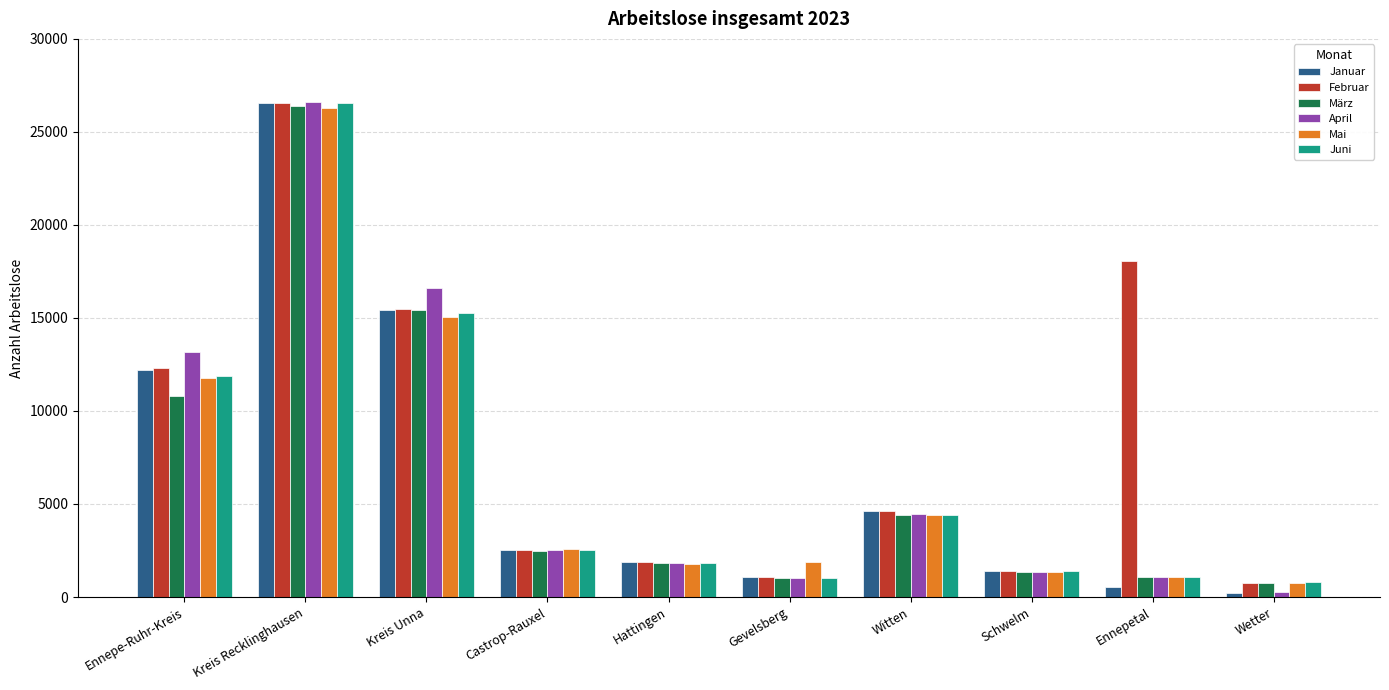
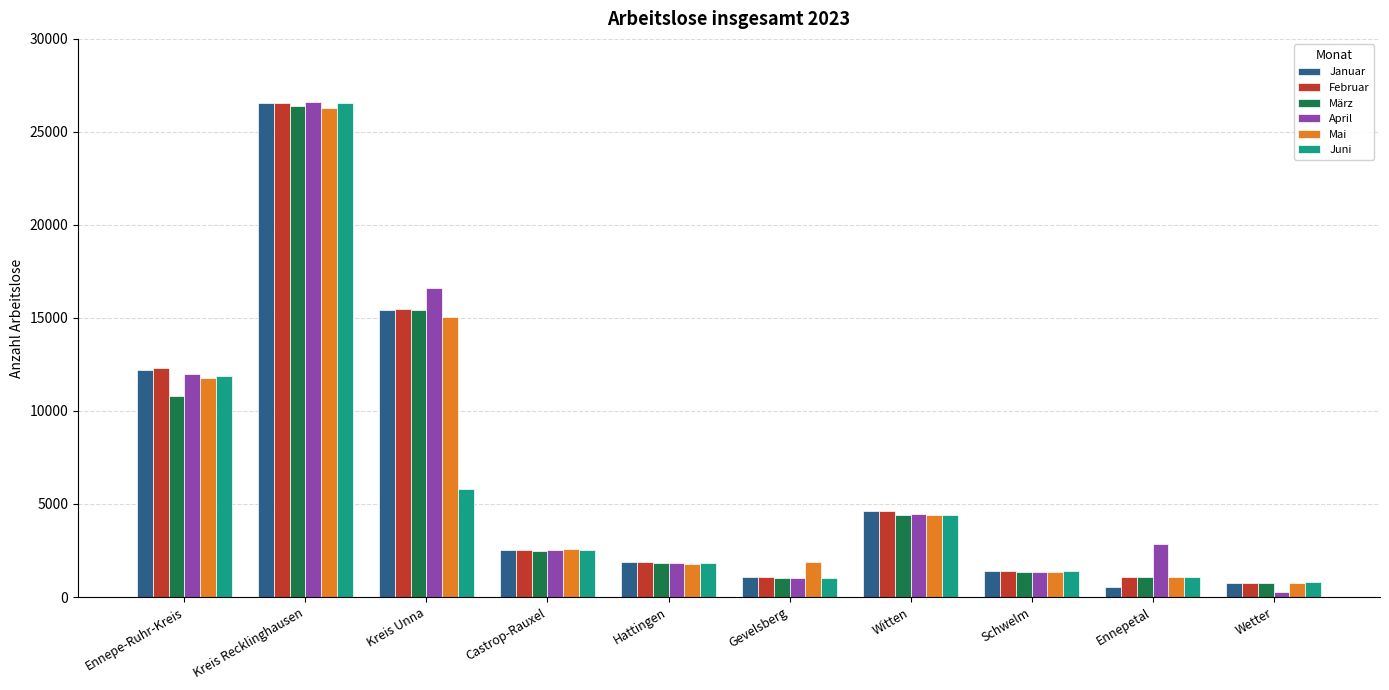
April, Ennepe-Ruhr-Kreis: 13200 -> 12000
Juni, Kreis Unna: 15300 -> 5800
Februar, Ennepetal: 18100 -> 1100
April, Ennepetal: 1100 -> 2900
Januar, Wetter: 200 -> 700
